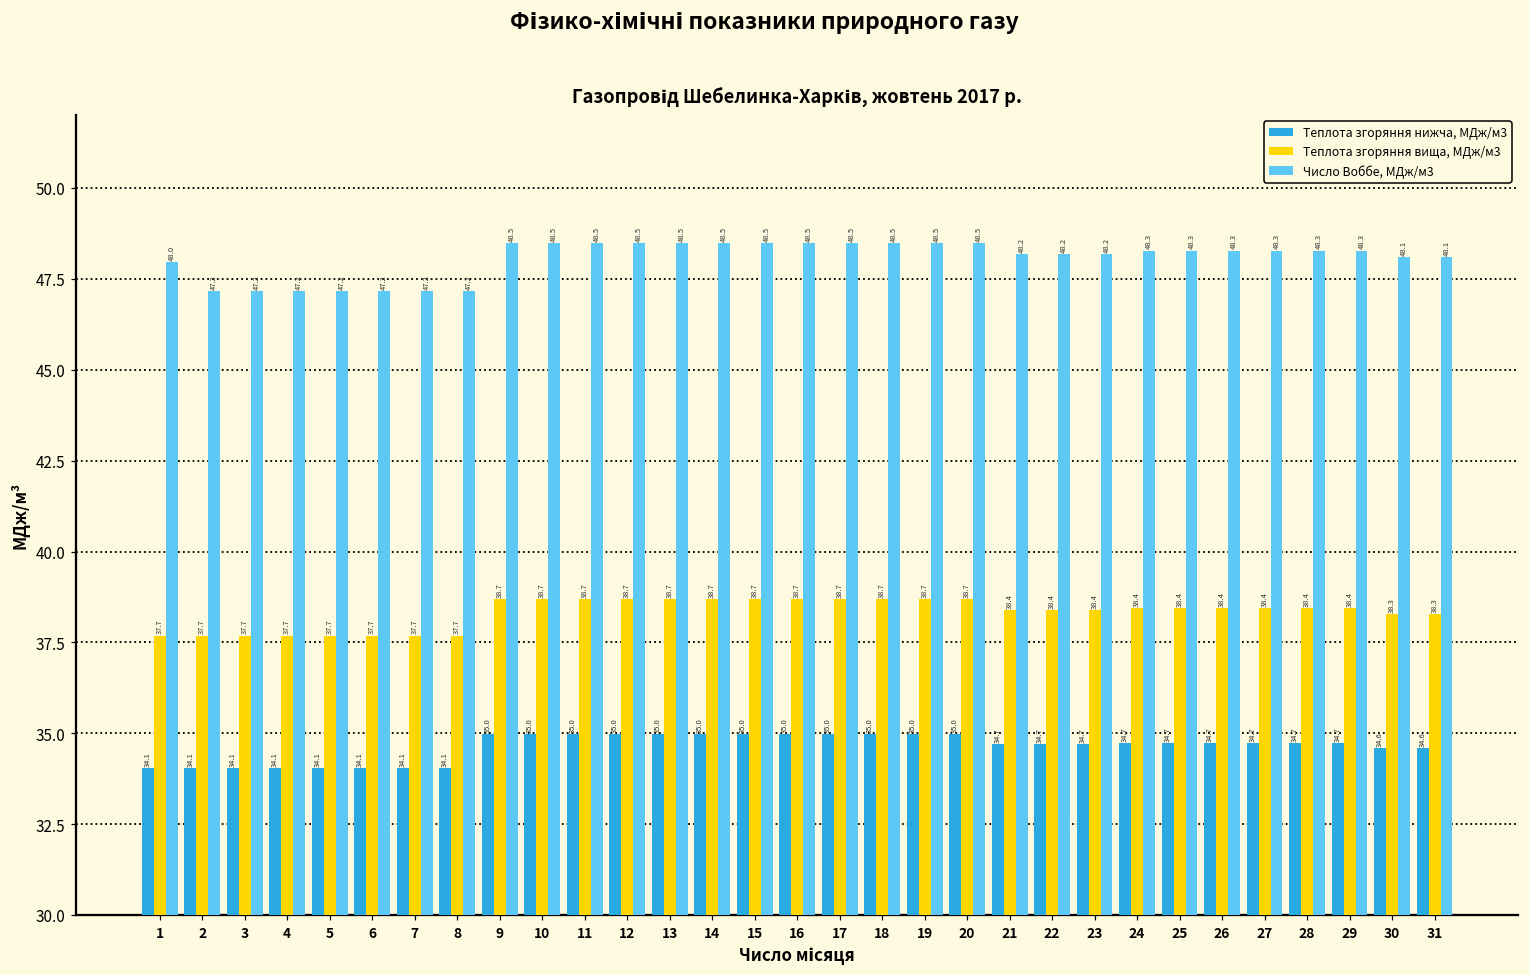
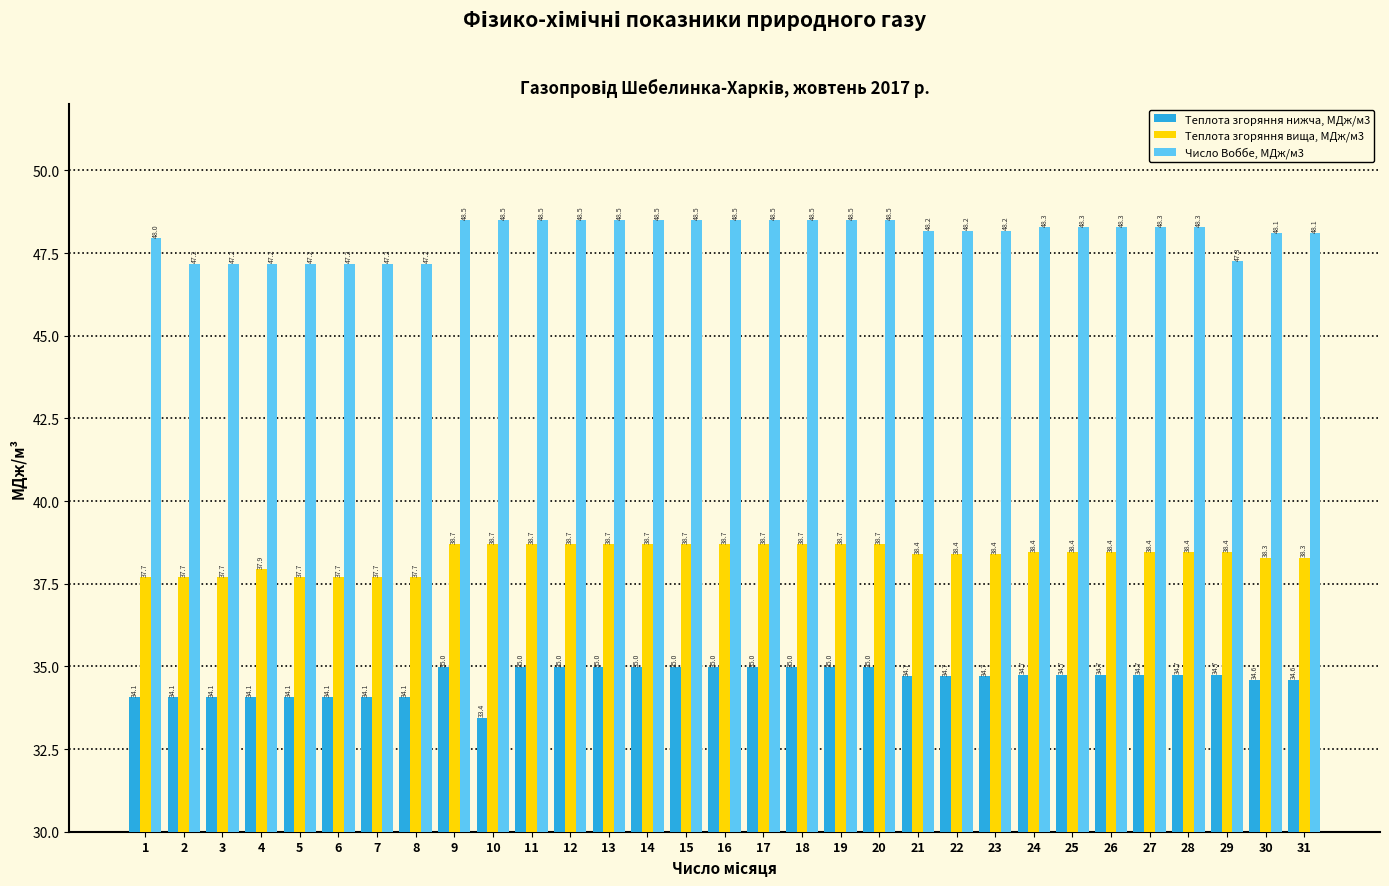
Теплота згоряння вища, МДж/м3, 4: 37.7 -> 37.9
Теплота згоряння нижча, МДж/м3, 10: 35.0 -> 33.4
Число Воббе, МДж/м3, 29: 48.3 -> 47.3
